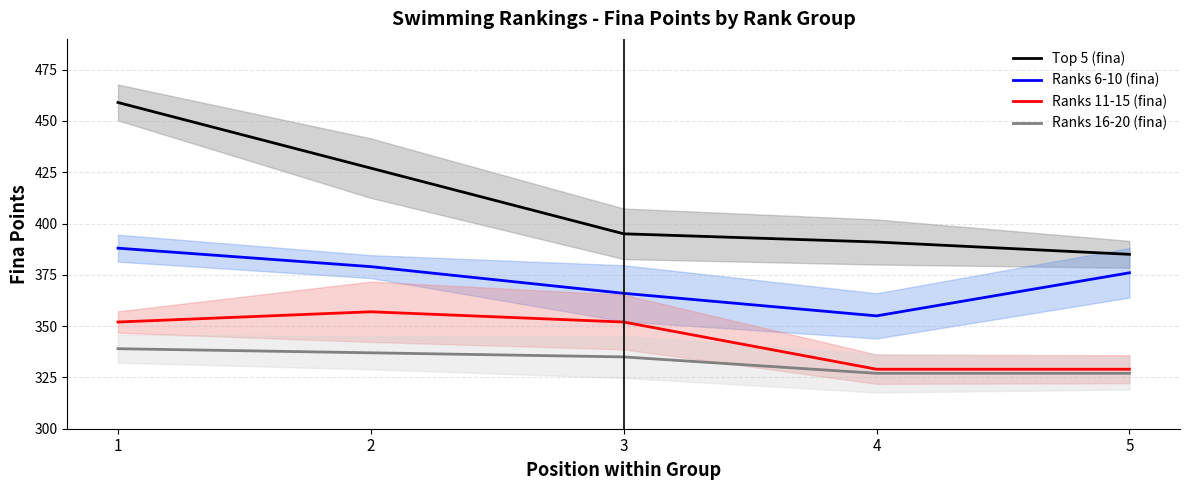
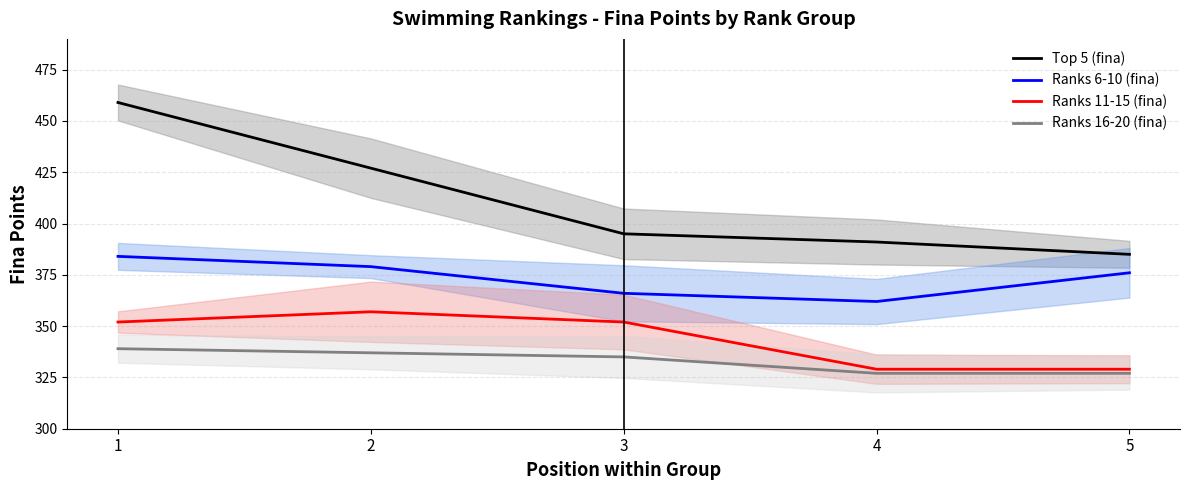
Ranks 6-10 (fina), 1: 388 -> 384
Ranks 6-10 (fina), 4: 355 -> 362
